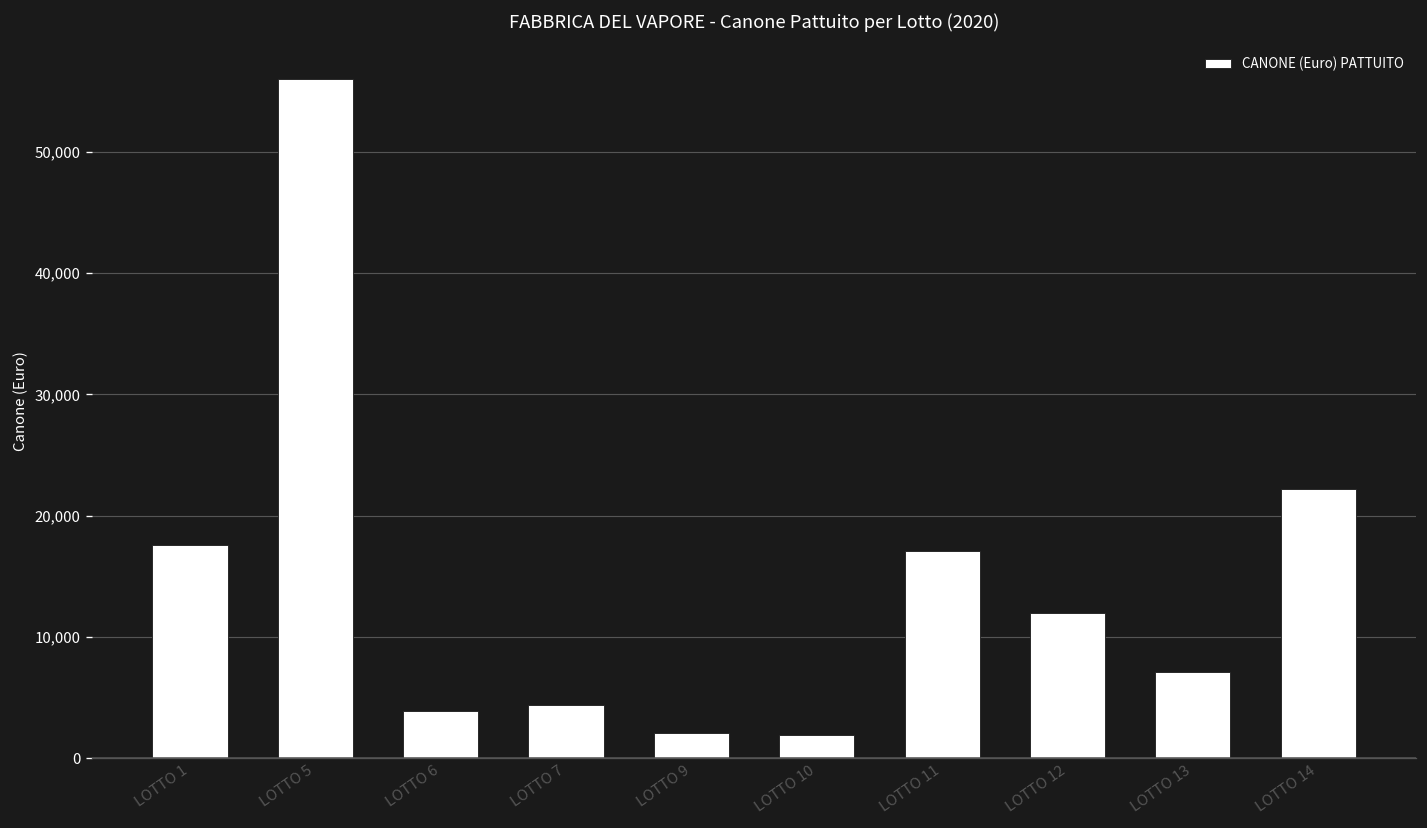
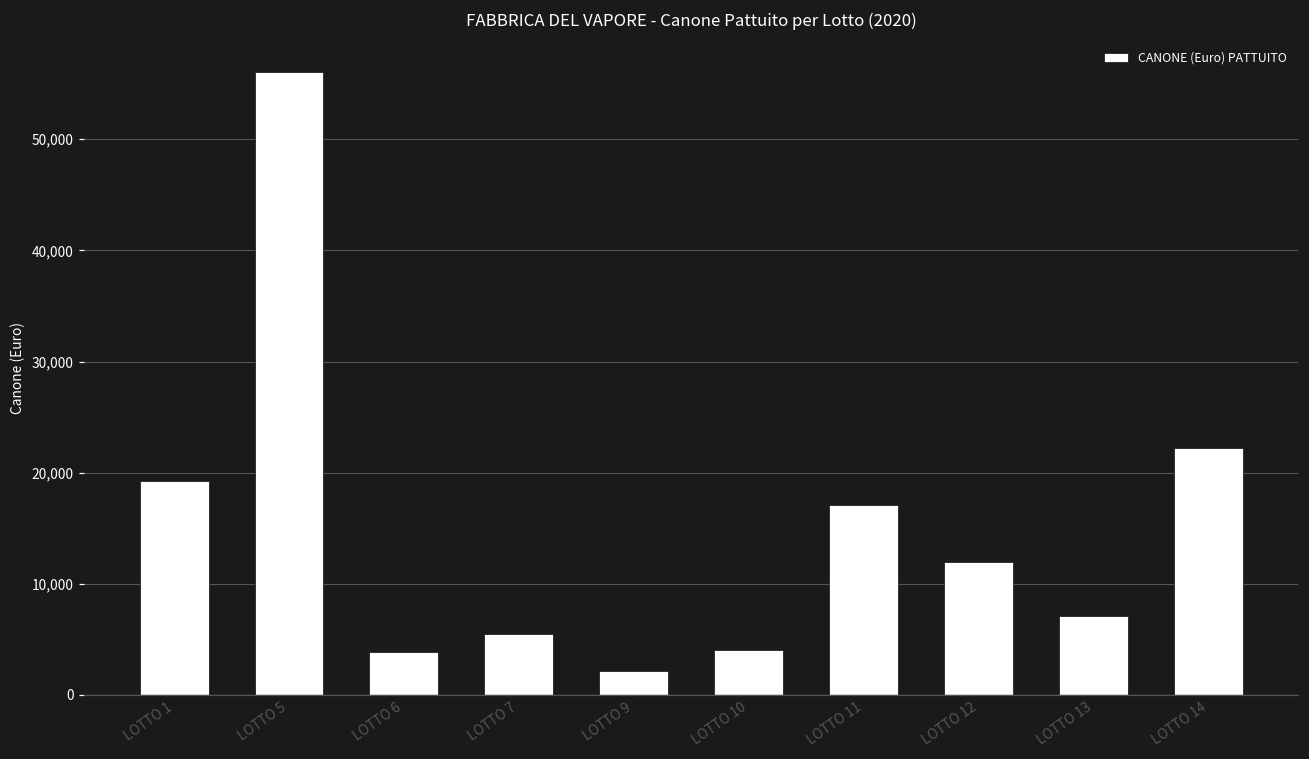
LOTTO 1: 17,600 -> 19,300
LOTTO 7: 4,400 -> 5,500
LOTTO 10: 1,900 -> 4,000
